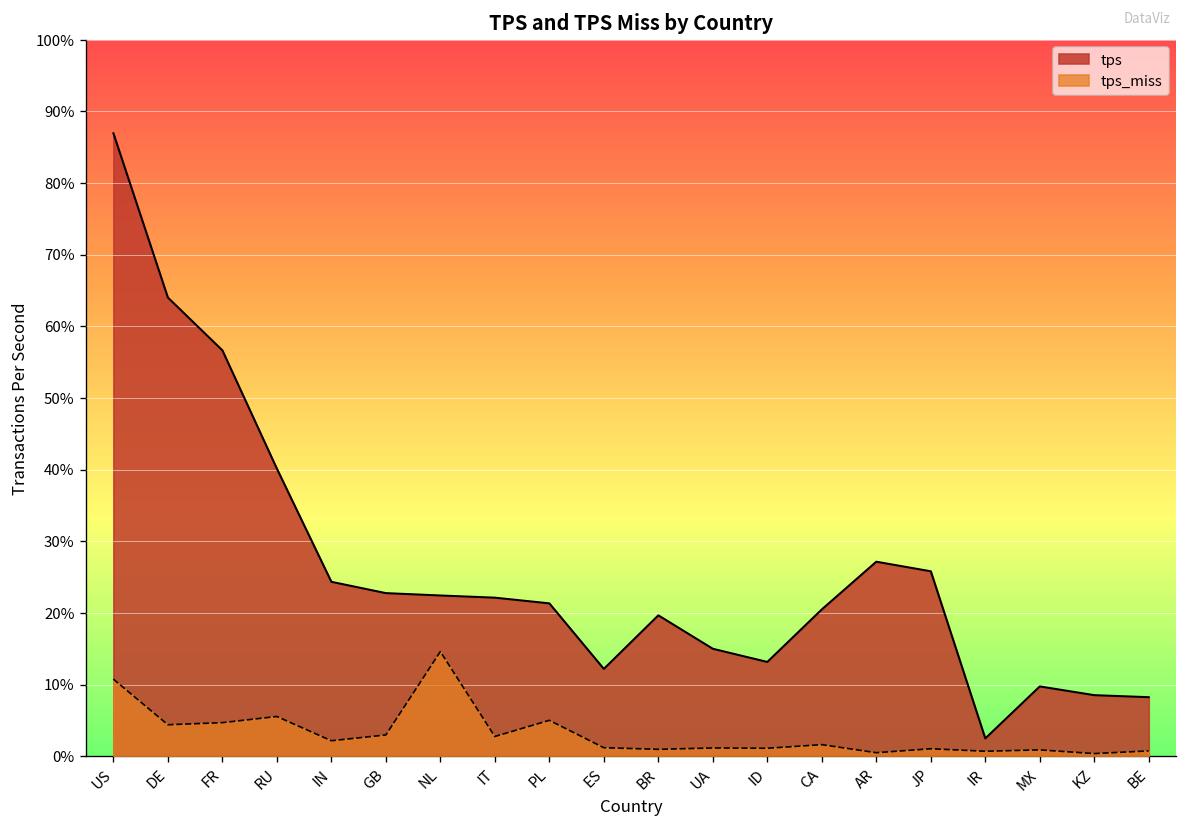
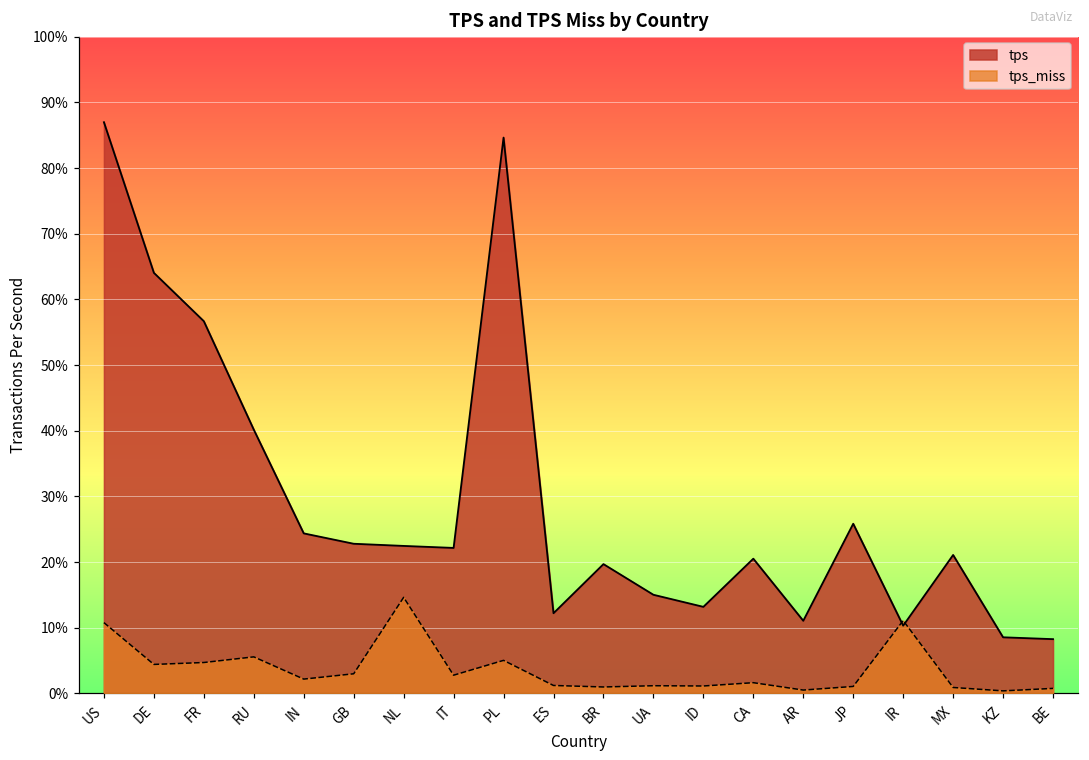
tps, PL: 21% -> 85%
tps, AR: 27% -> 11%
tps, IR: 2% -> 10%
tps_miss, IR: 1% -> 11%
tps, MX: 10% -> 21%
